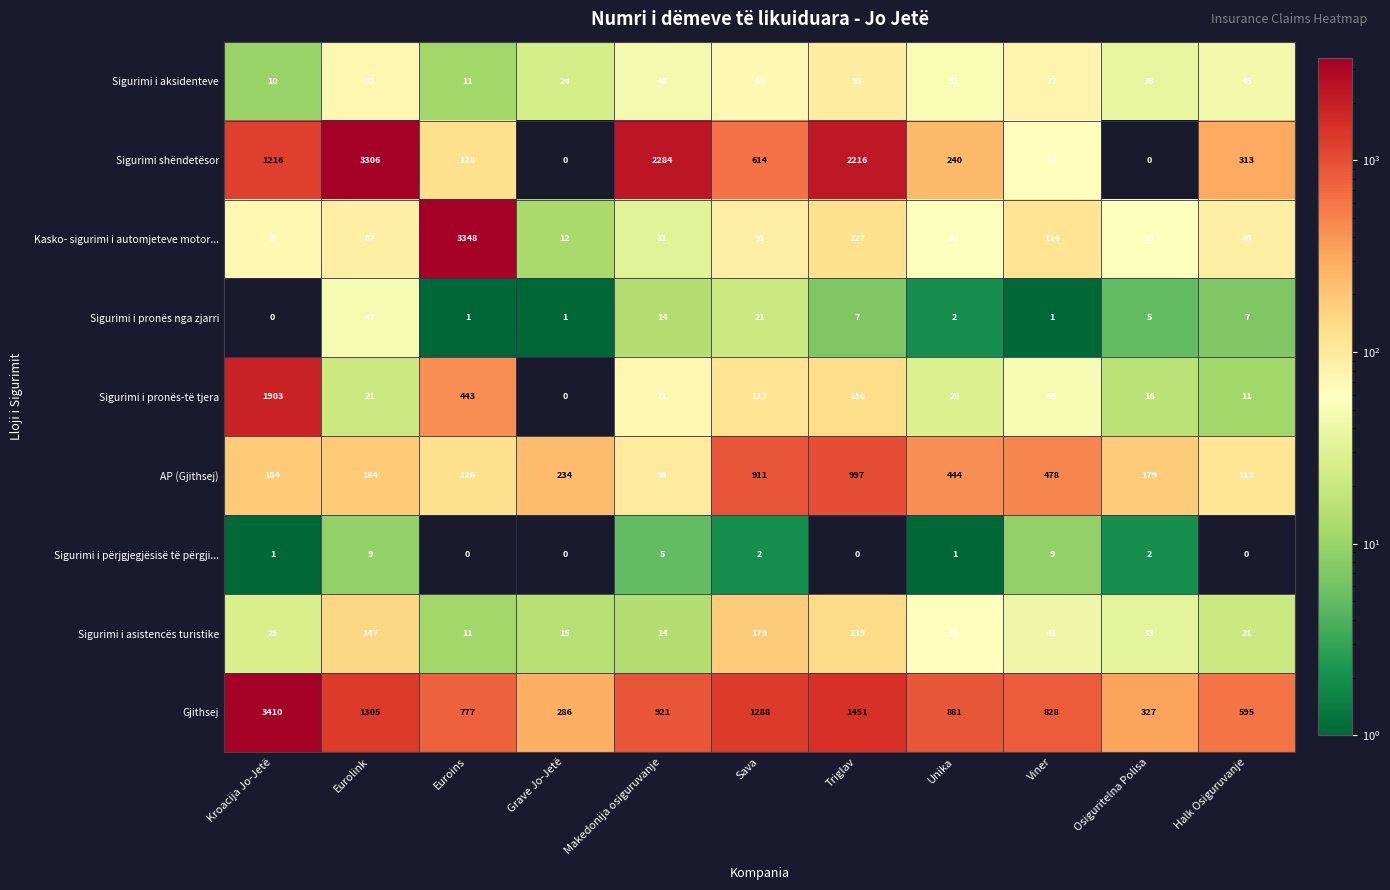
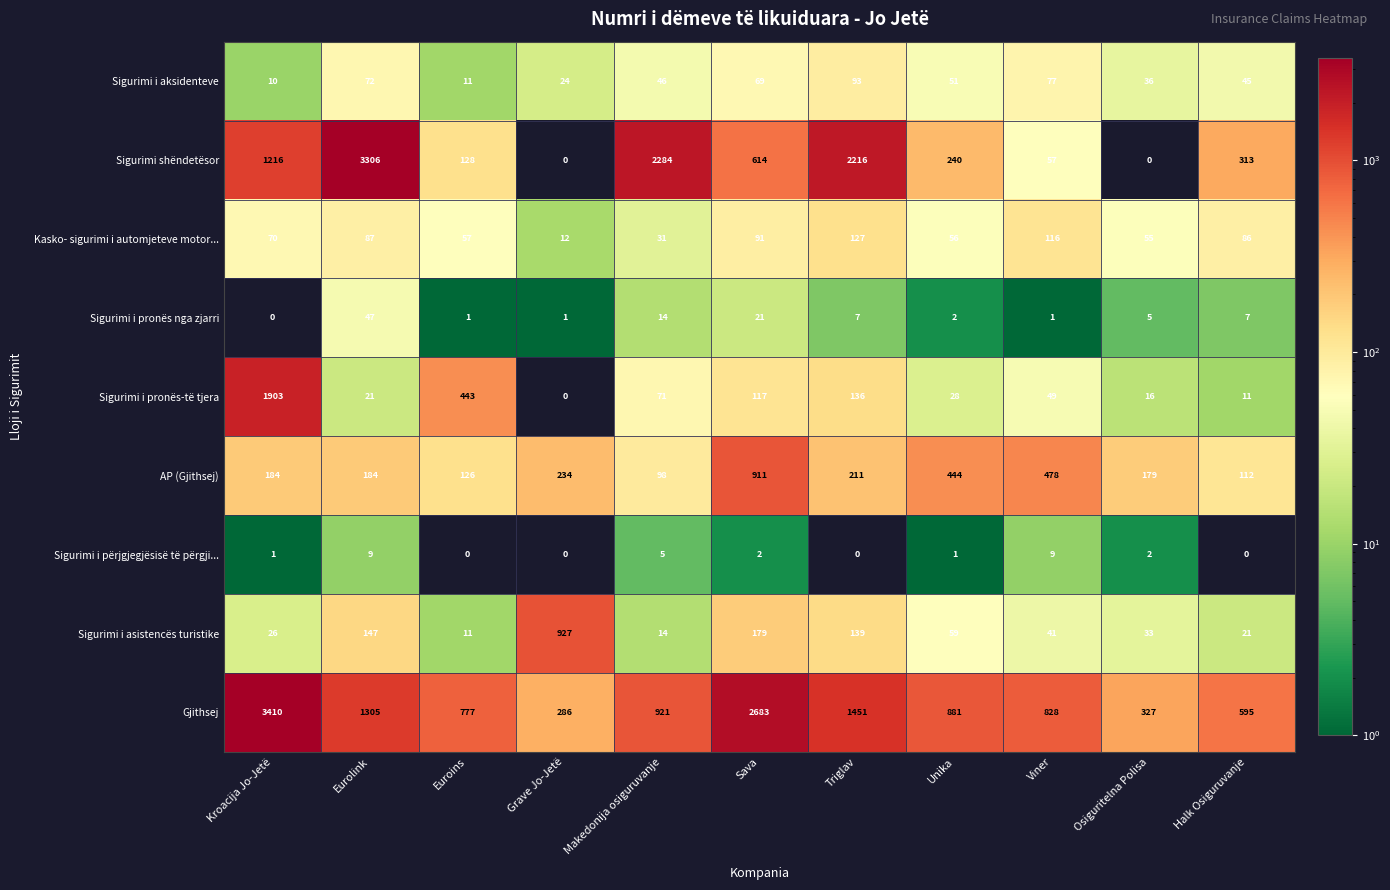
Kasko- sigurimi i automjeteve motor..., Euroins: 3348 -> 57
АP (Gjithsej), Triglav: 997 -> 211
Sigurimi i asistencës turistike, Grave Jo-Jetë: 15 -> 927
Gjithsej, Sava: 1288 -> 2683
